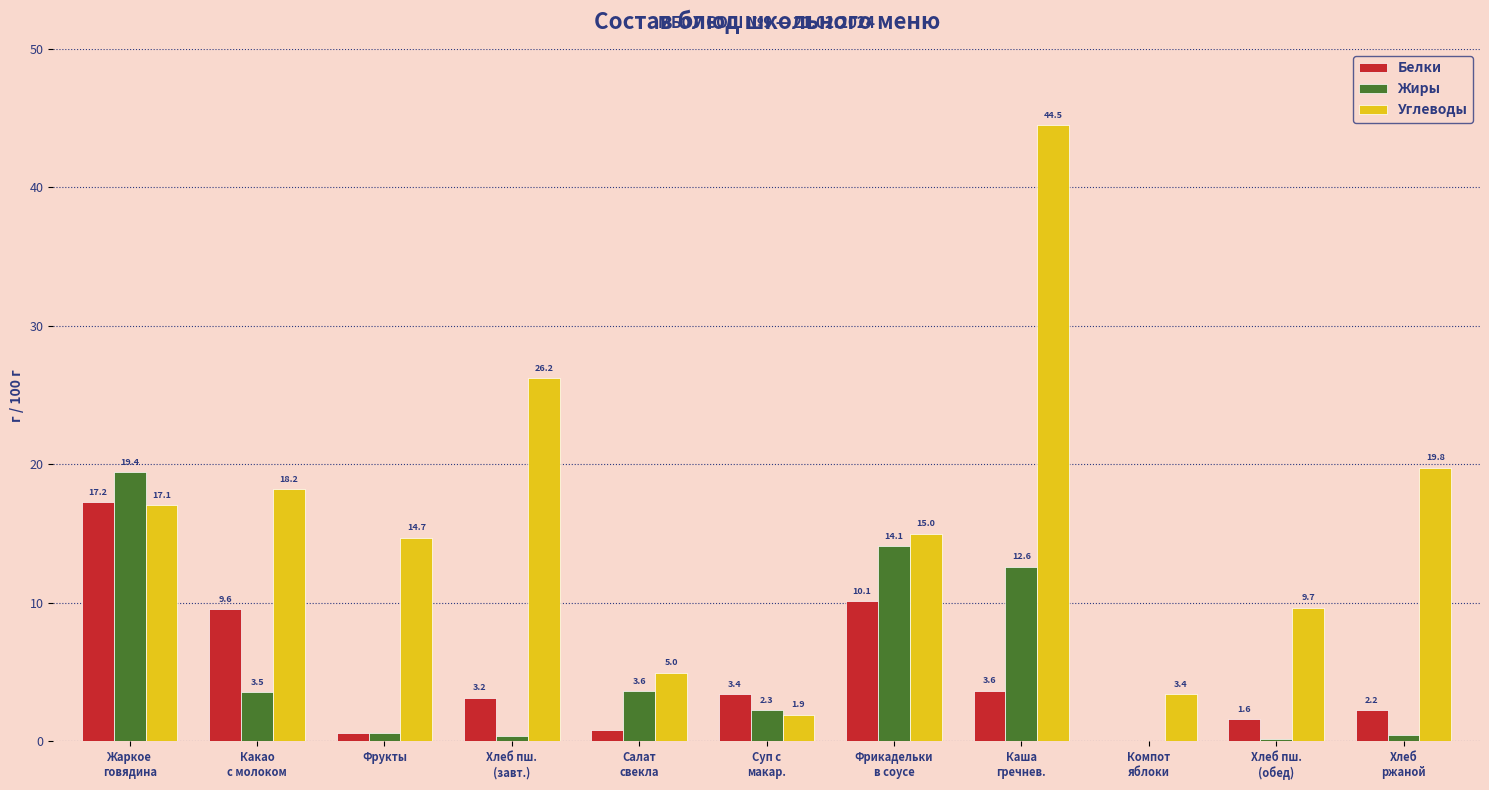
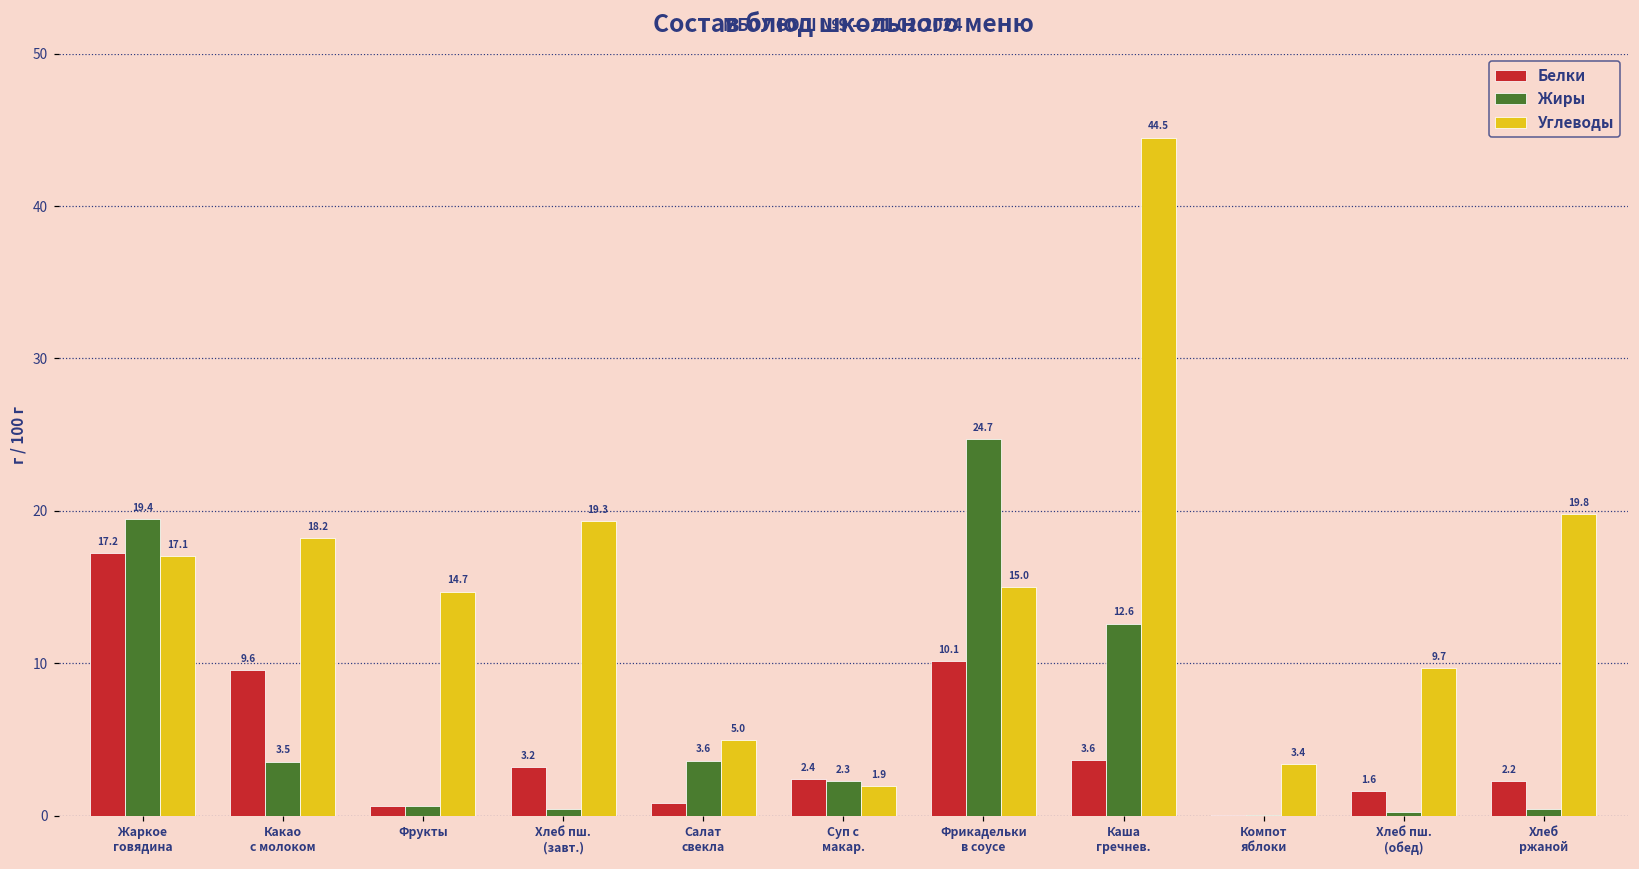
Углеводы, Хлеб пш. (завт.): 26.2 -> 19.3
Белки, Суп с макар.: 3.4 -> 2.4
Жиры, Фрикадельки в соусе: 14.1 -> 24.7
